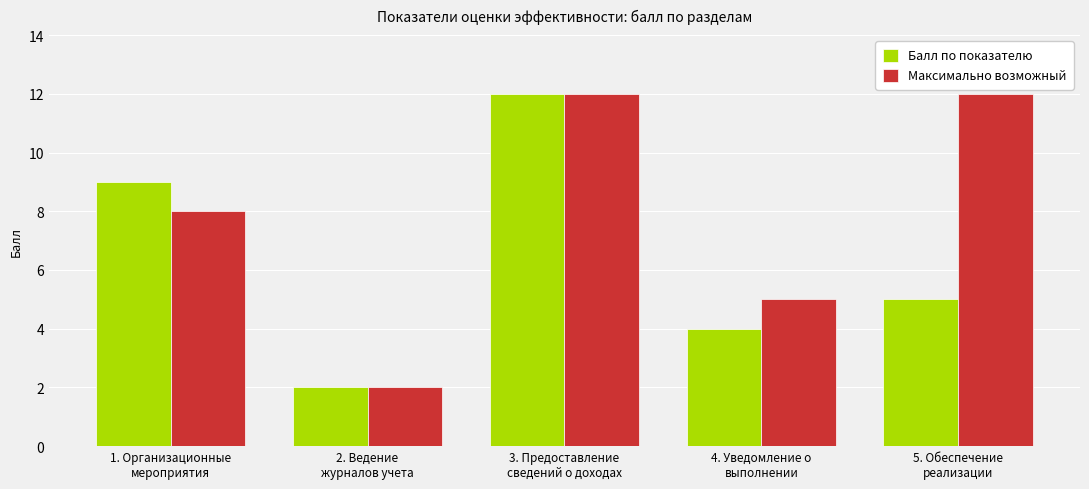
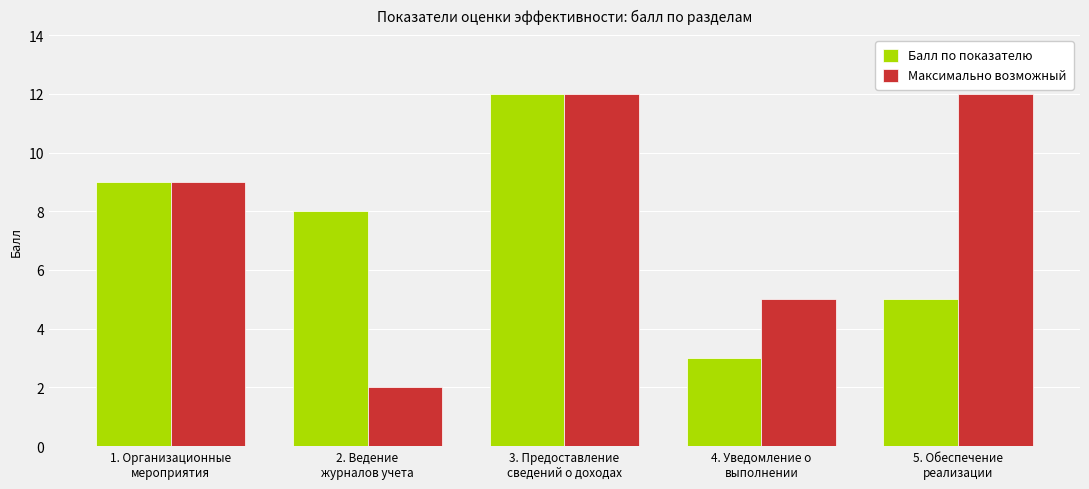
Максимально возможный, 1. Организационные мероприятия: 8 -> 9
Балл по показателю, 2. Ведение журналов учета: 2 -> 8
Балл по показателю, 4. Уведомление о выполнении: 4 -> 3
